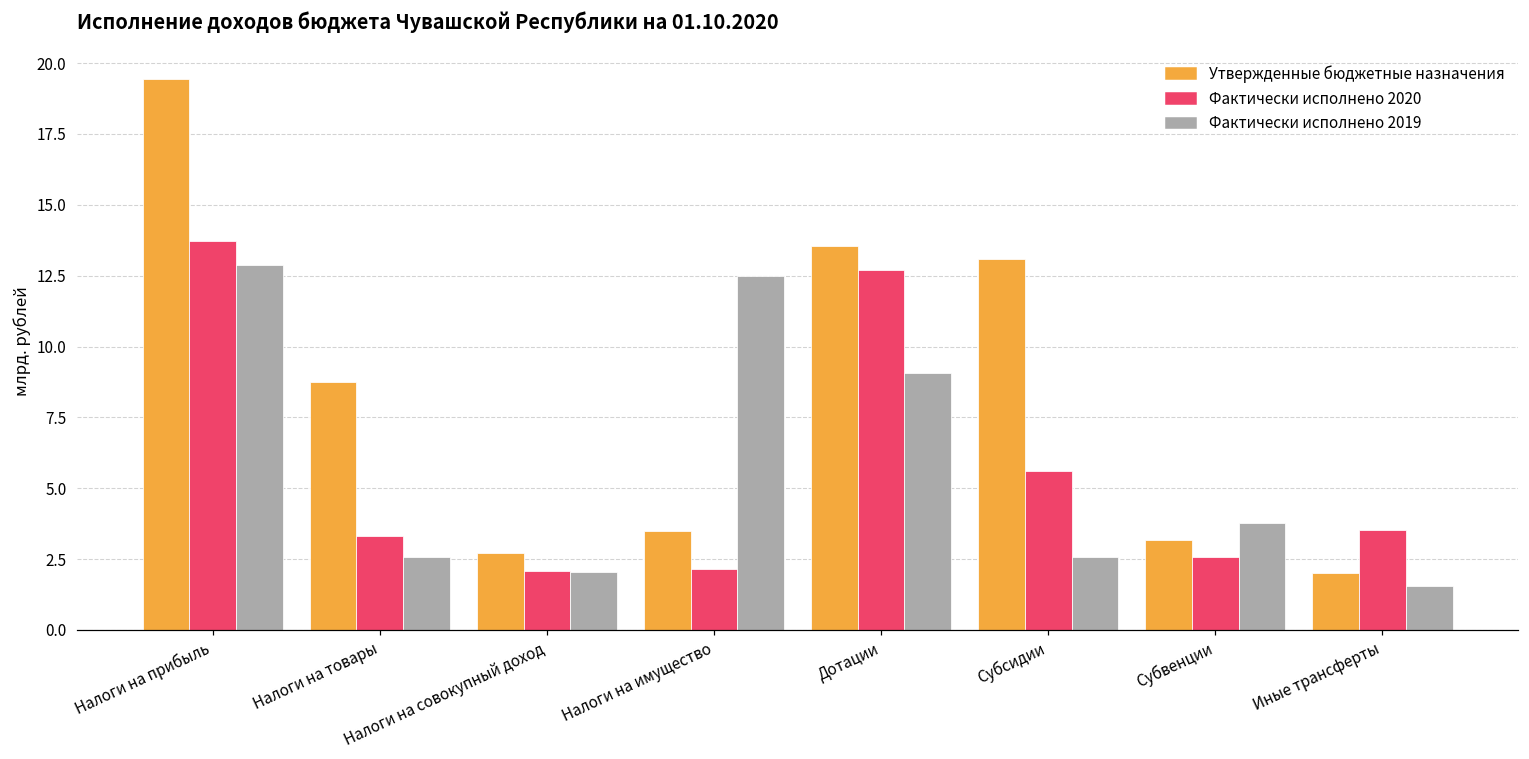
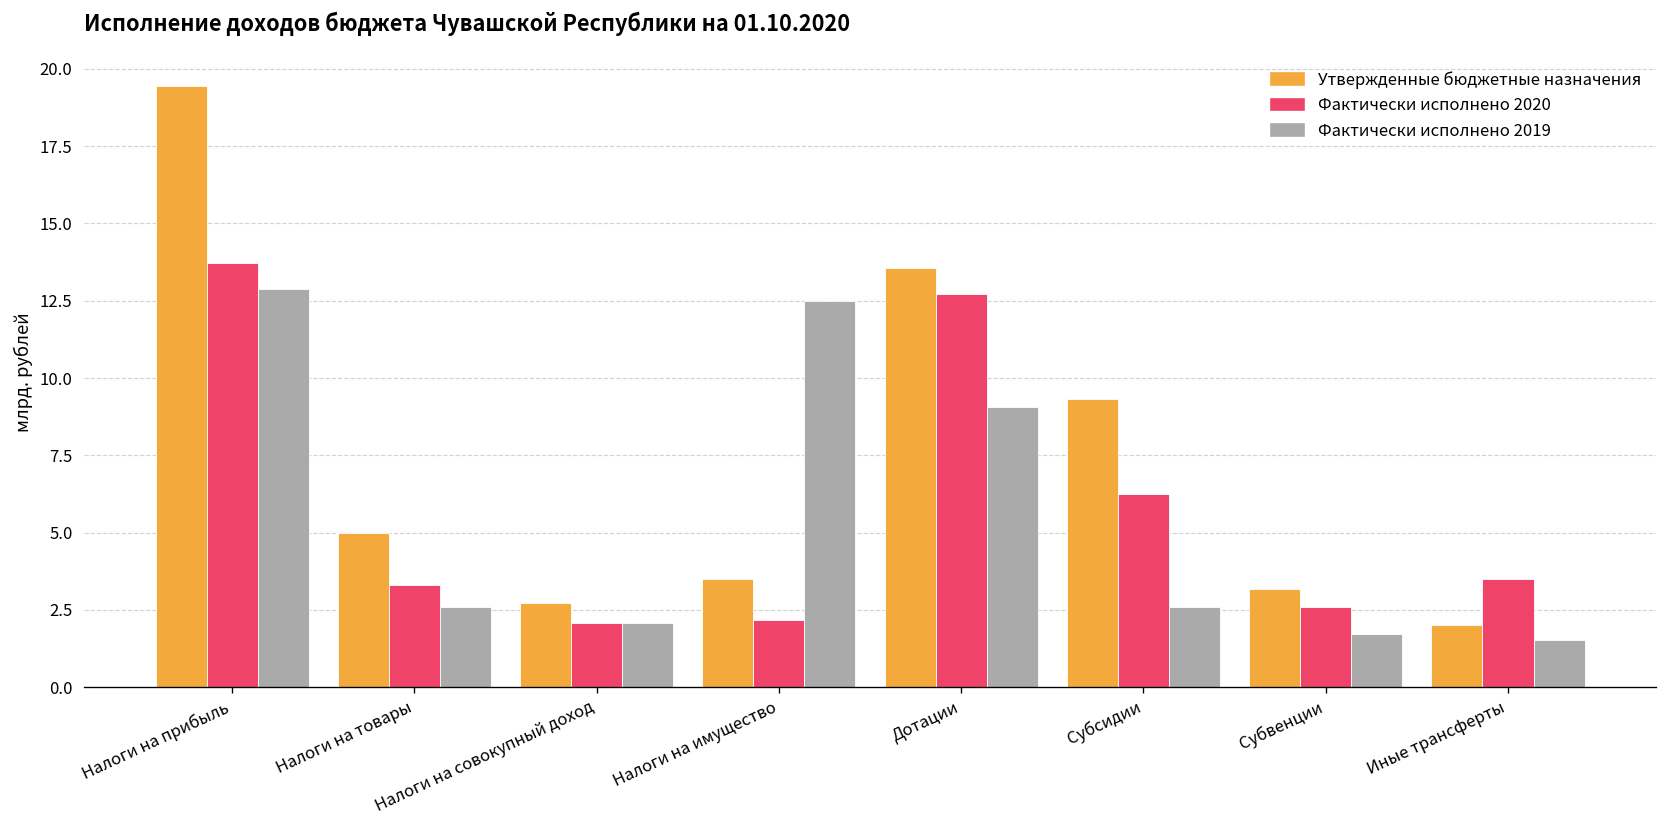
Утвержденные бюджетные назначения, Налоги на товары: 8.8 -> 5.0
Утвержденные бюджетные назначения, Субсидии: 13.1 -> 9.3
Фактически исполнено 2020, Субсидии: 5.6 -> 6.2
Фактически исполнено 2019, Субвенции: 3.8 -> 1.7
